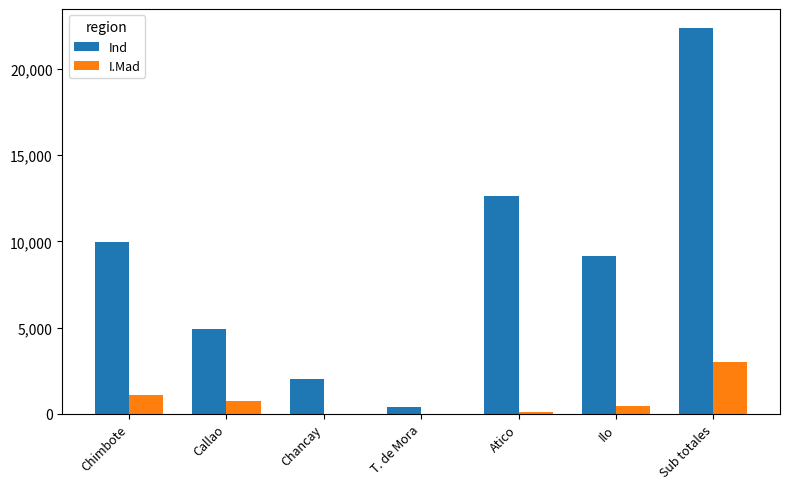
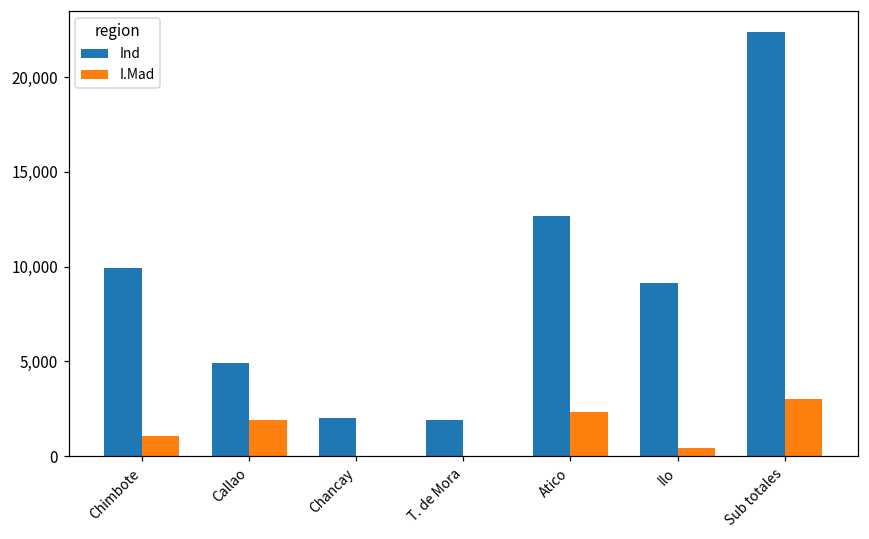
I.Mad, Callao: 800 -> 1,900
Ind, T. de Mora: 400 -> 1,900
I.Mad, Atico: 100 -> 2,300
